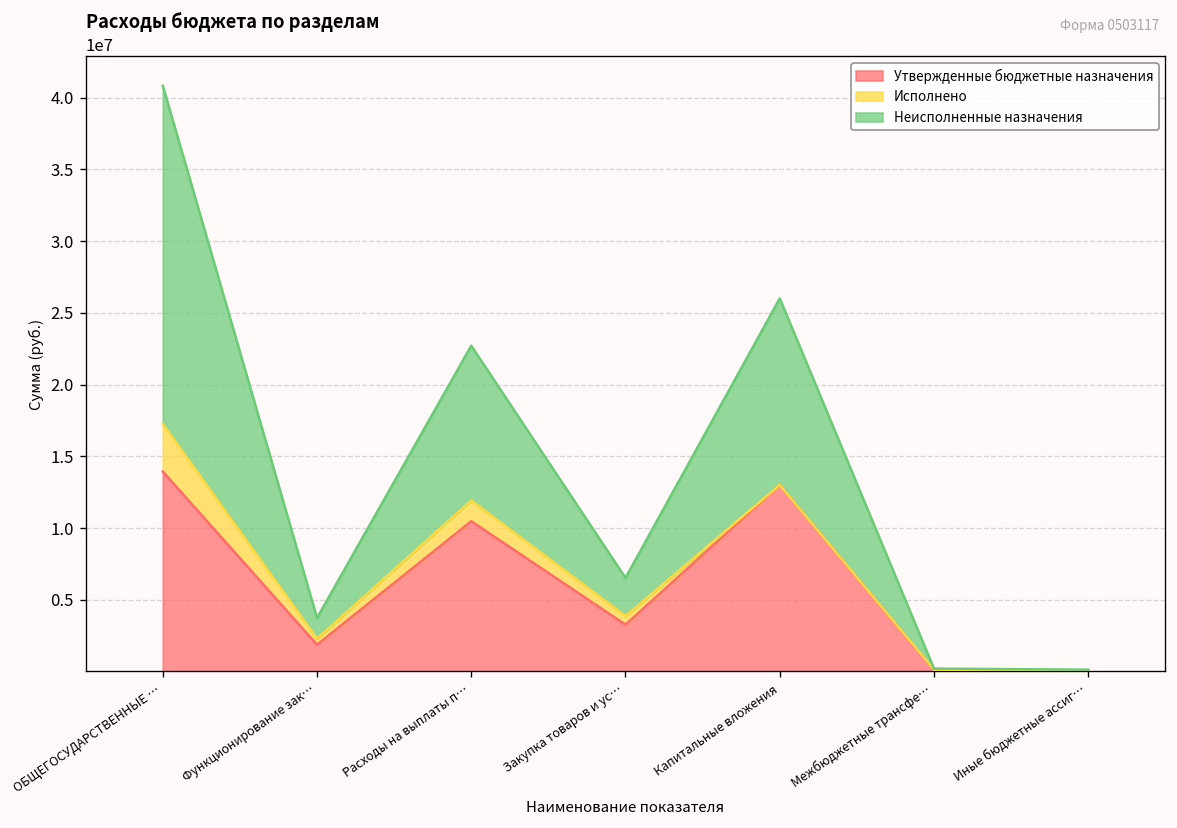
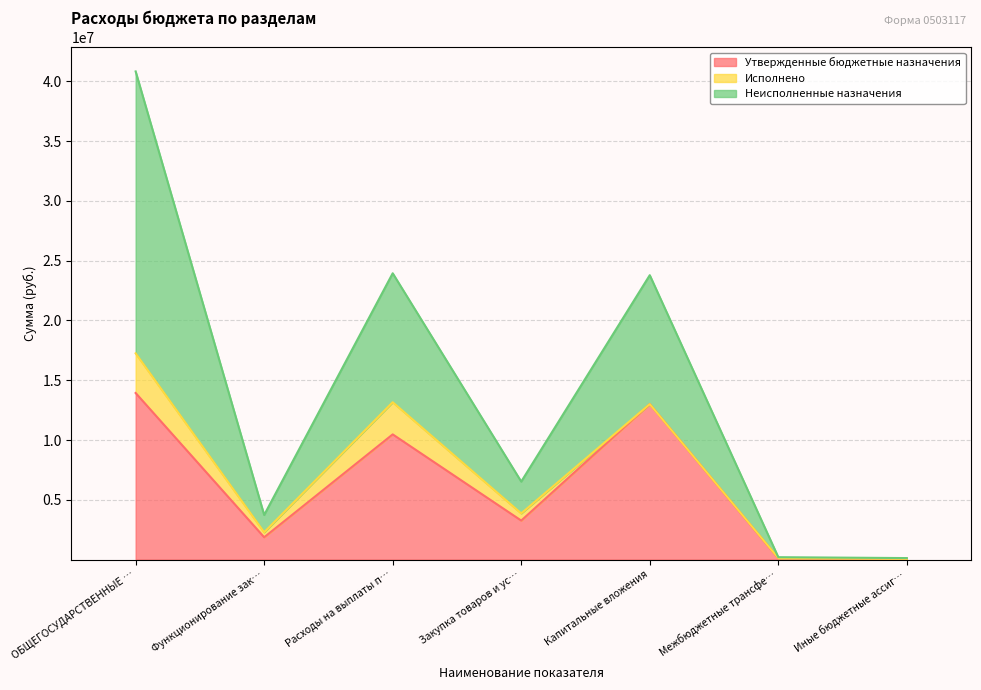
Исполнено, Расходы на выплаты п…: 1400000 -> 2700000
Неисполненные назначения, Капитальные вложения: 13000000 -> 10800000
